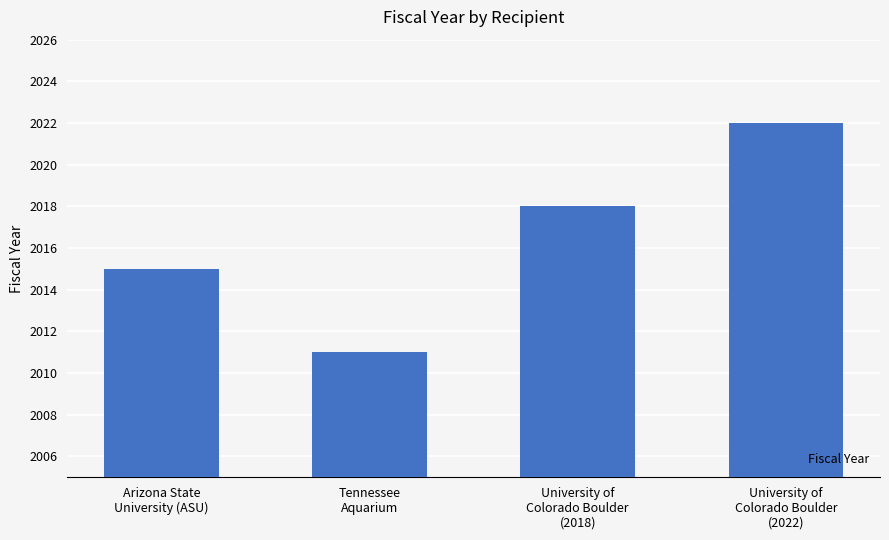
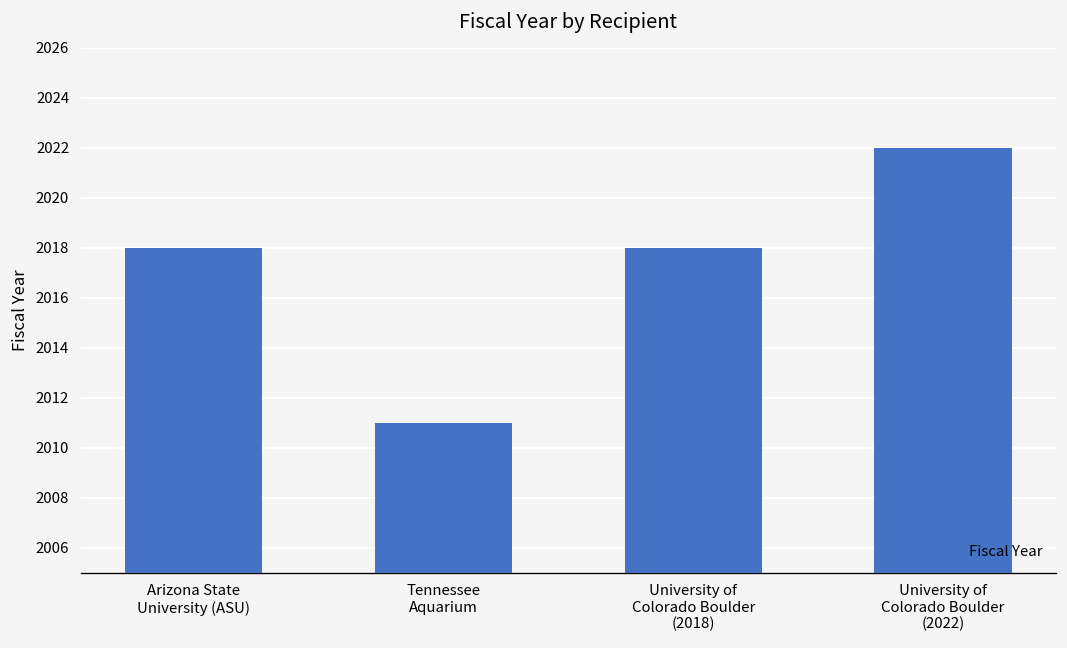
Arizona State University (ASU): 2015 -> 2018
